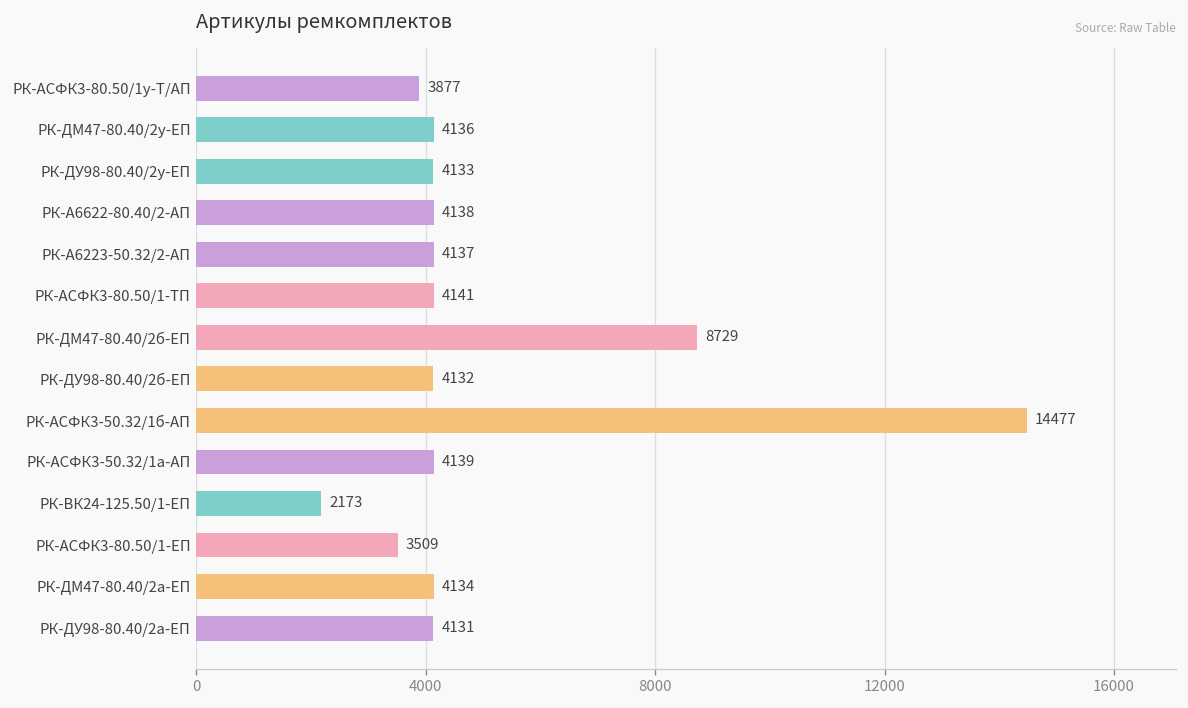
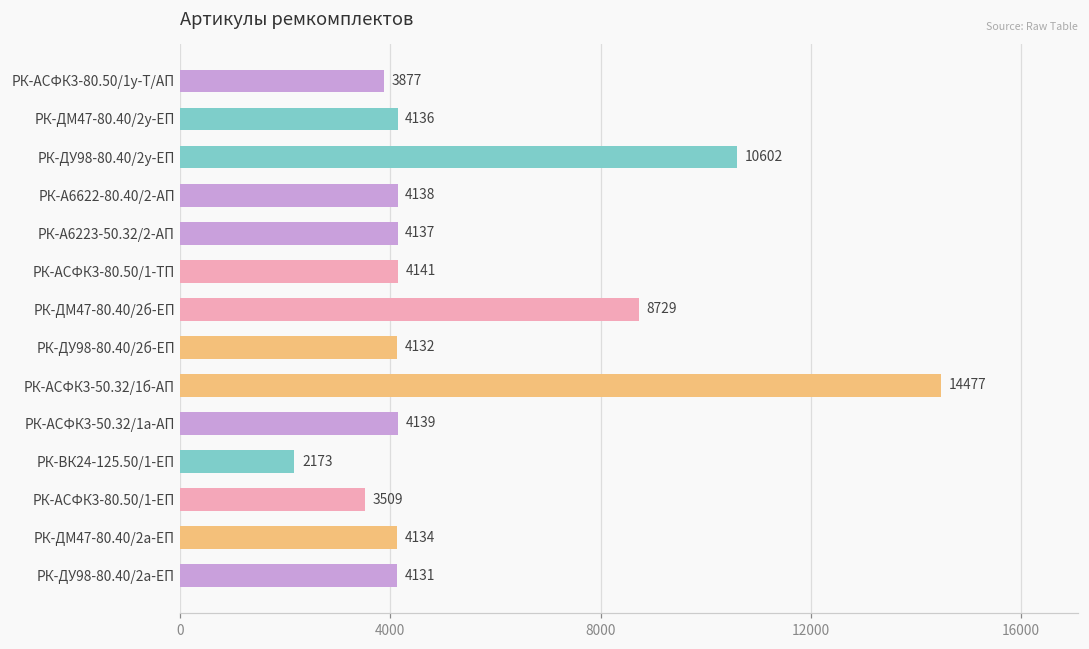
РК-ДУ98-80.40/2у-ЕП: 4133 -> 10602
